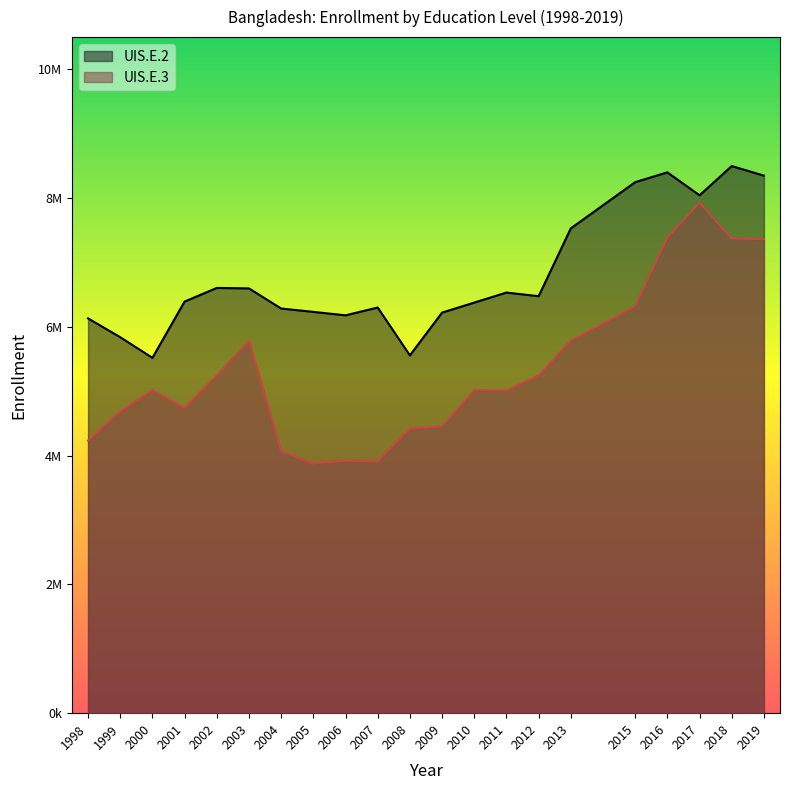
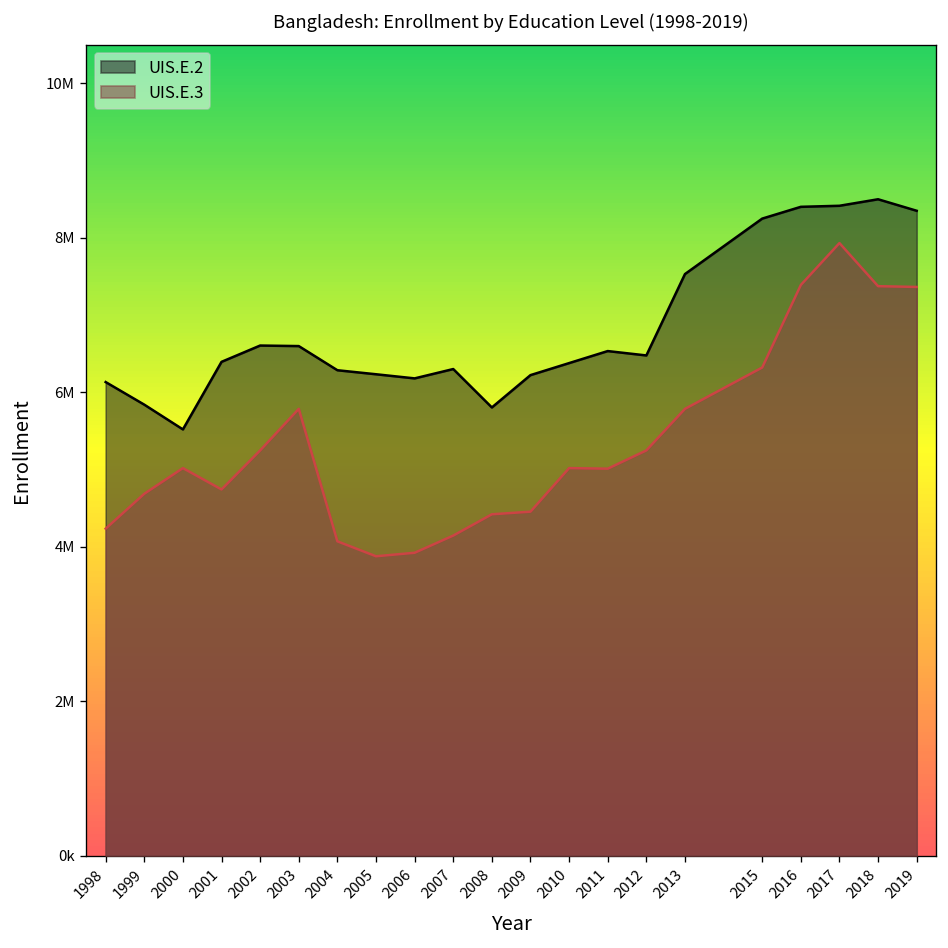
UIS.E.3, 2007: 3900000 -> 4100000
UIS.E.2, 2008: 5600000 -> 5800000
UIS.E.2, 2017: 8000000 -> 8400000
